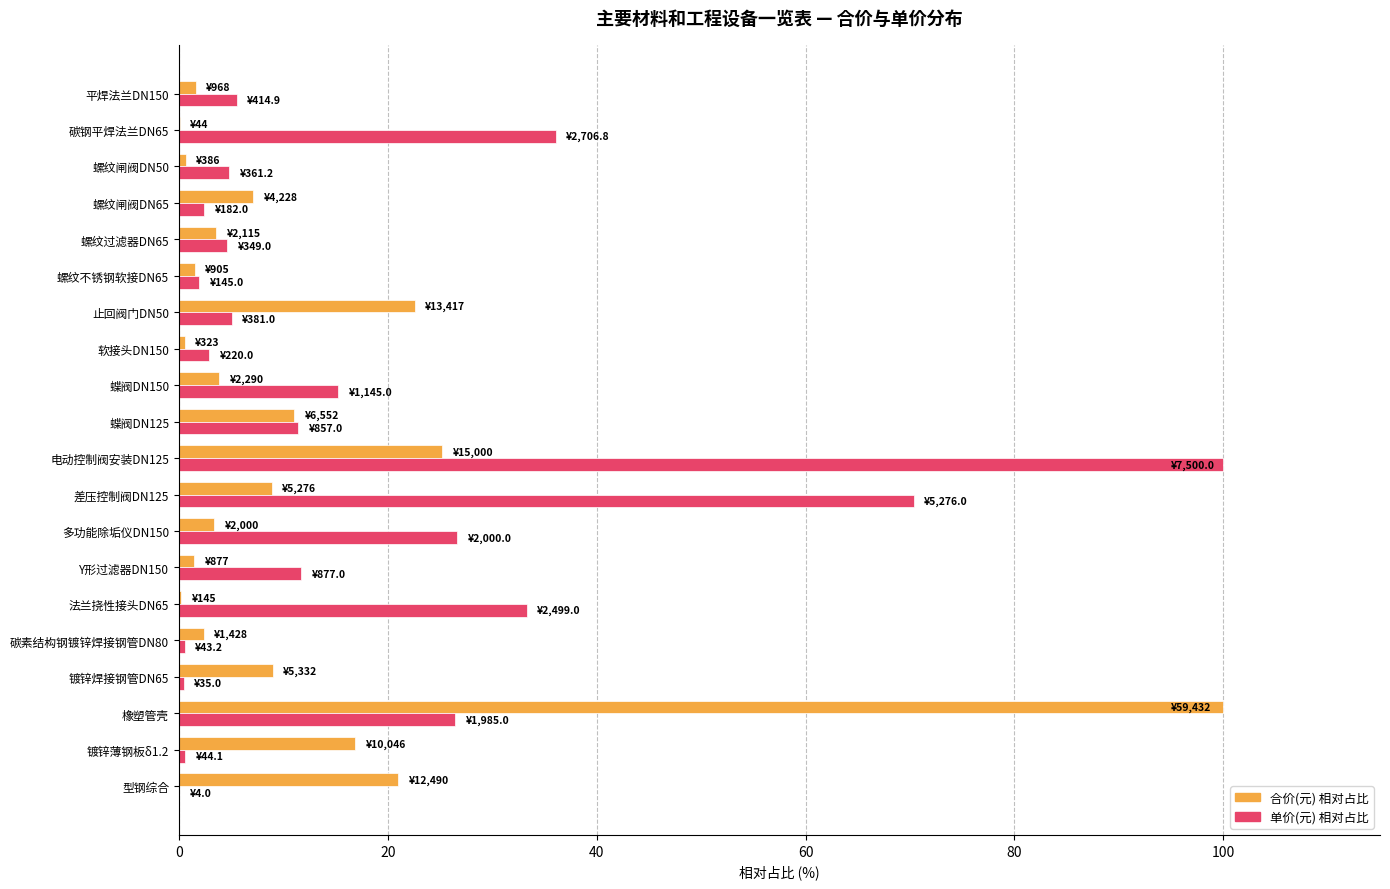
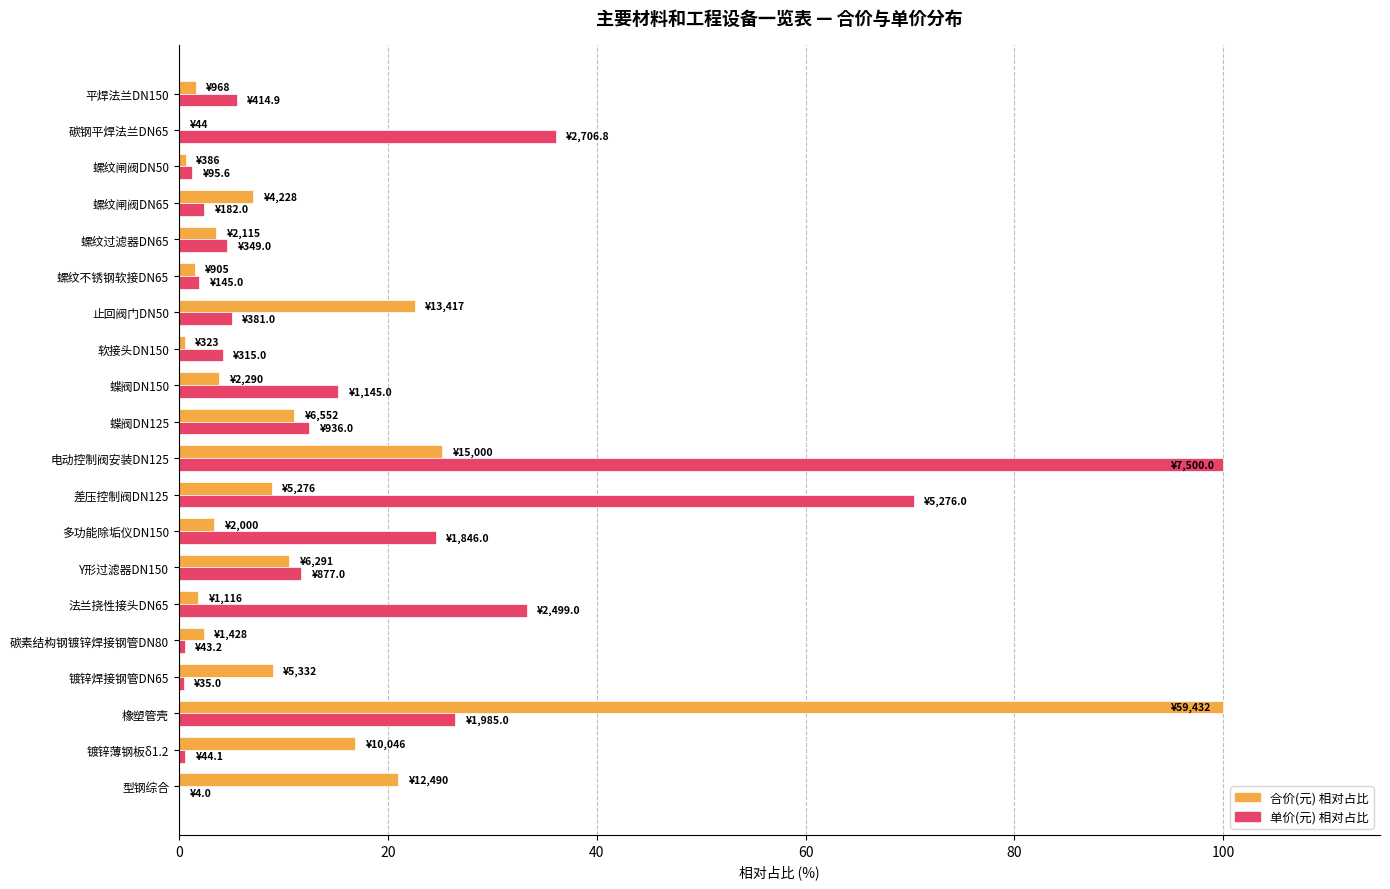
单价(元) 相对占比, 螺纹闸阀DN50: ¥361.2 -> ¥95.6
单价(元) 相对占比, 软接头DN150: ¥220.0 -> ¥315.0
单价(元) 相对占比, 蝶阀DN125: ¥857.0 -> ¥936.0
单价(元) 相对占比, 多功能除垢仪DN150: ¥2,000.0 -> ¥1,846.0
合价(元) 相对占比, Y形过滤器DN150: ¥877 -> ¥6,291
合价(元) 相对占比, 法兰挠性接头DN65: ¥145 -> ¥1,116
